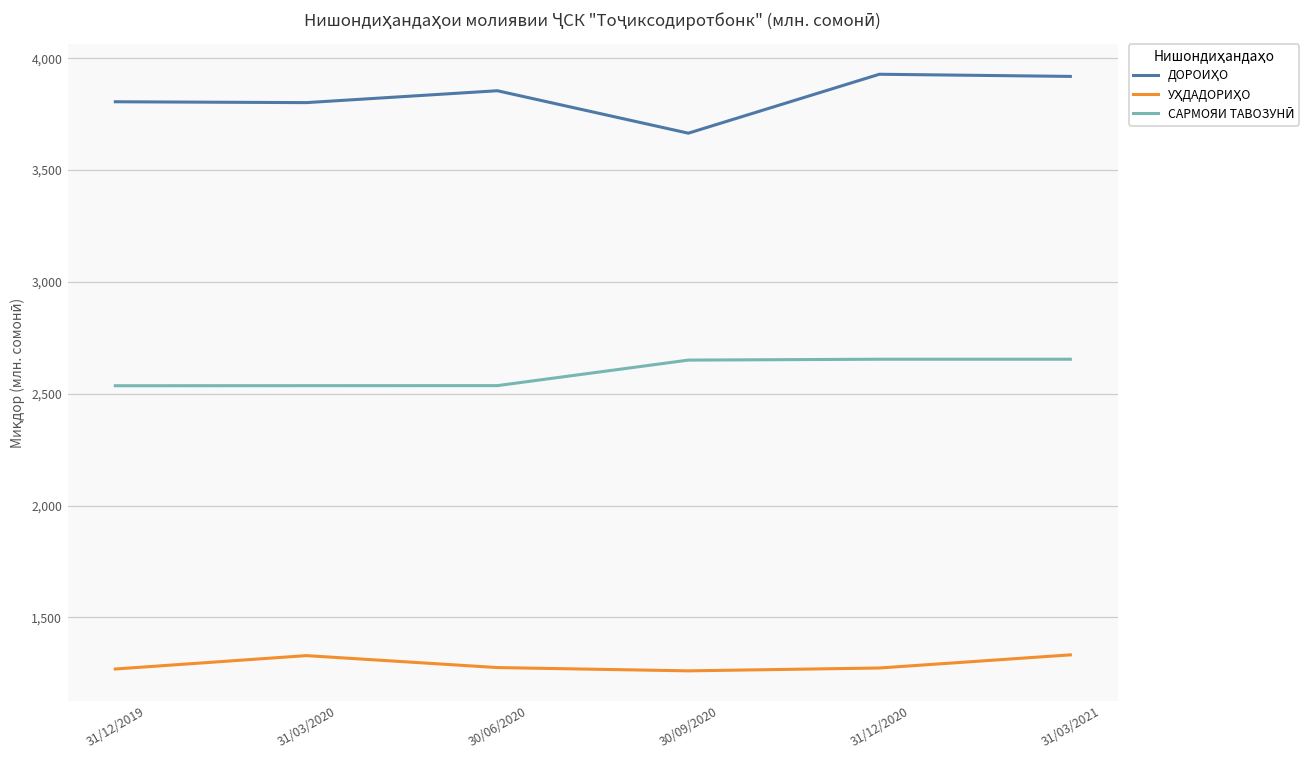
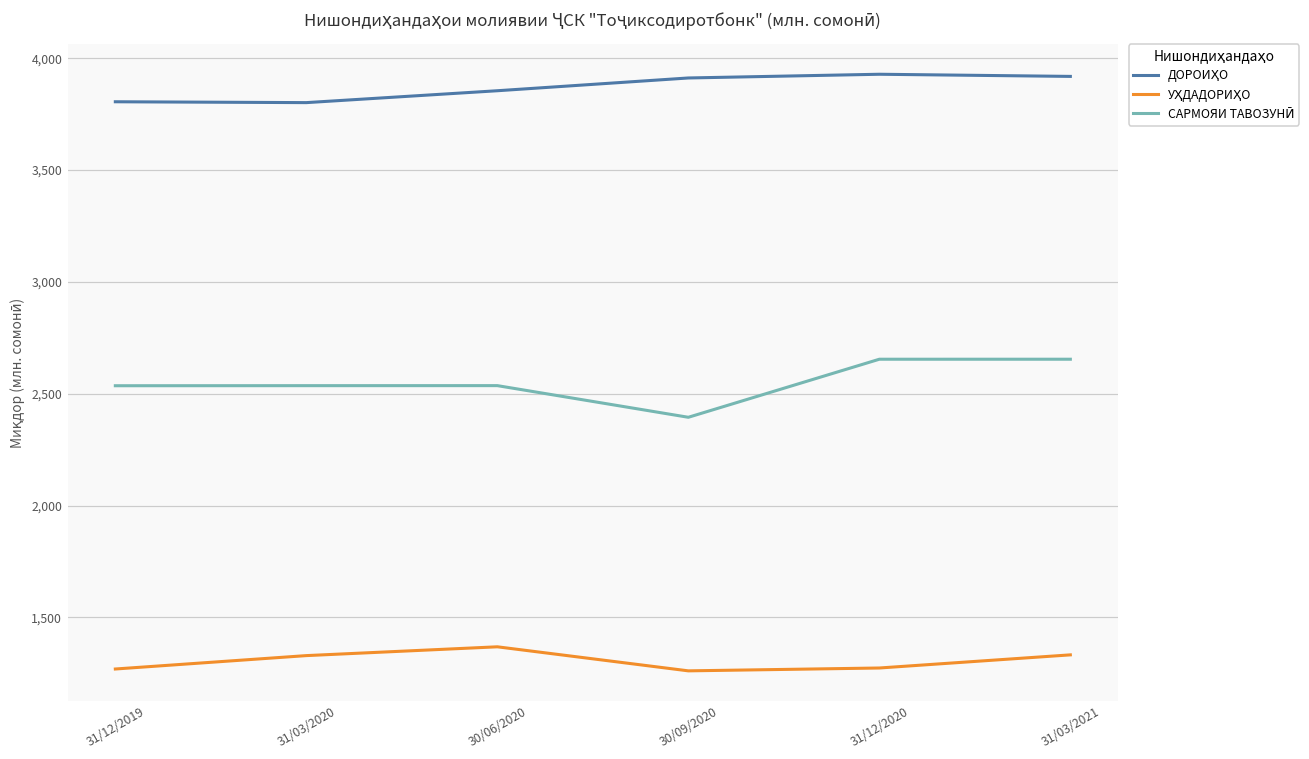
УҲДАДОРИҲО, 30/06/2020: 1,280 -> 1,370
ДОРОИҲО, 30/09/2020: 3,670 -> 3,910
САРМОЯИ ТАВОЗУНӢ, 30/09/2020: 2,650 -> 2,400
